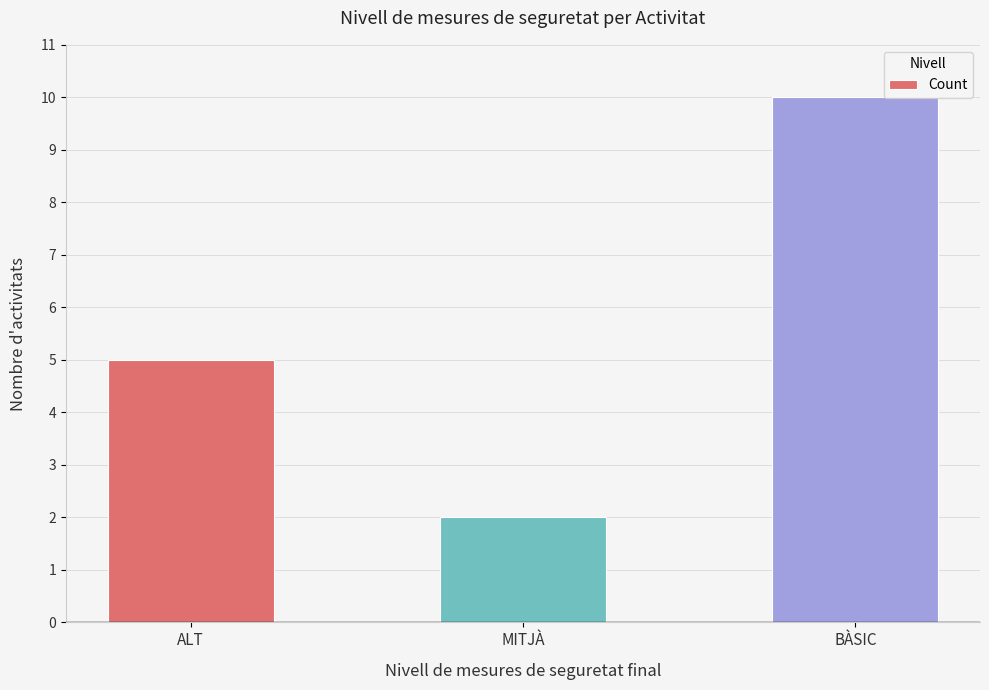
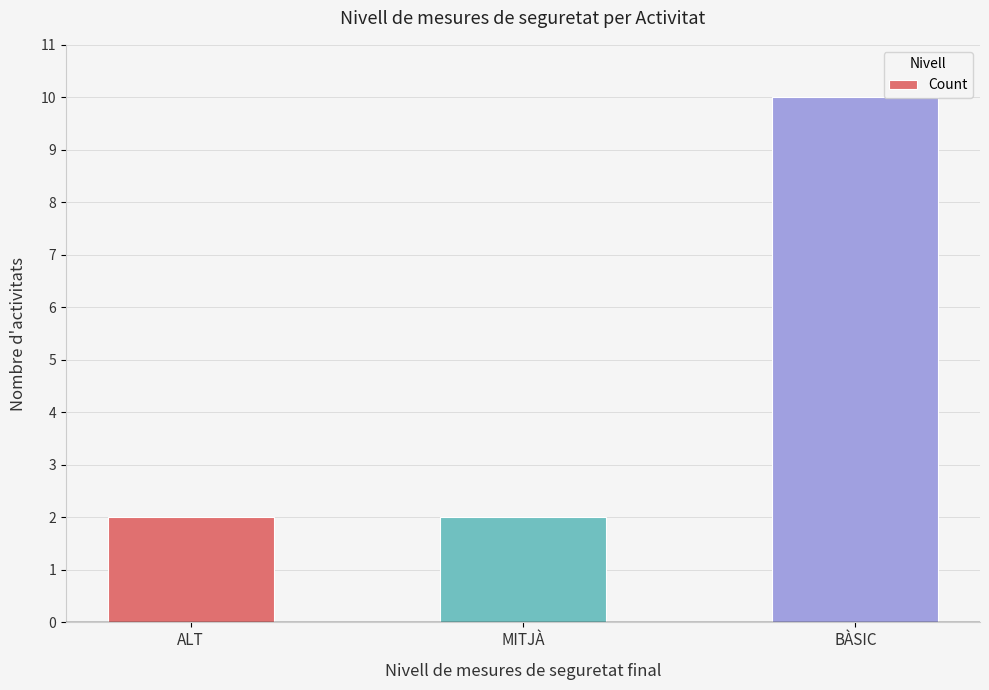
ALT: 5 -> 2
